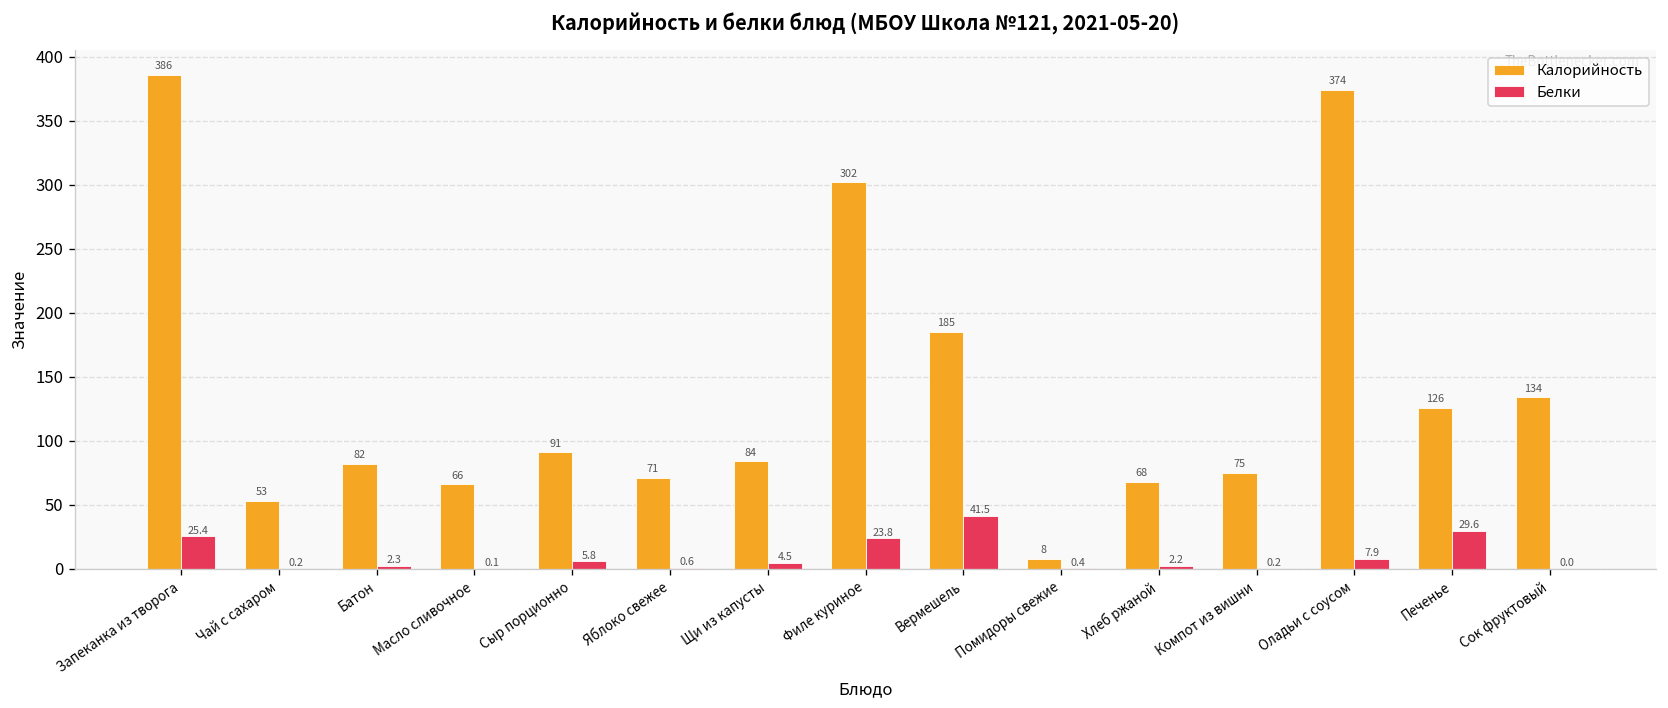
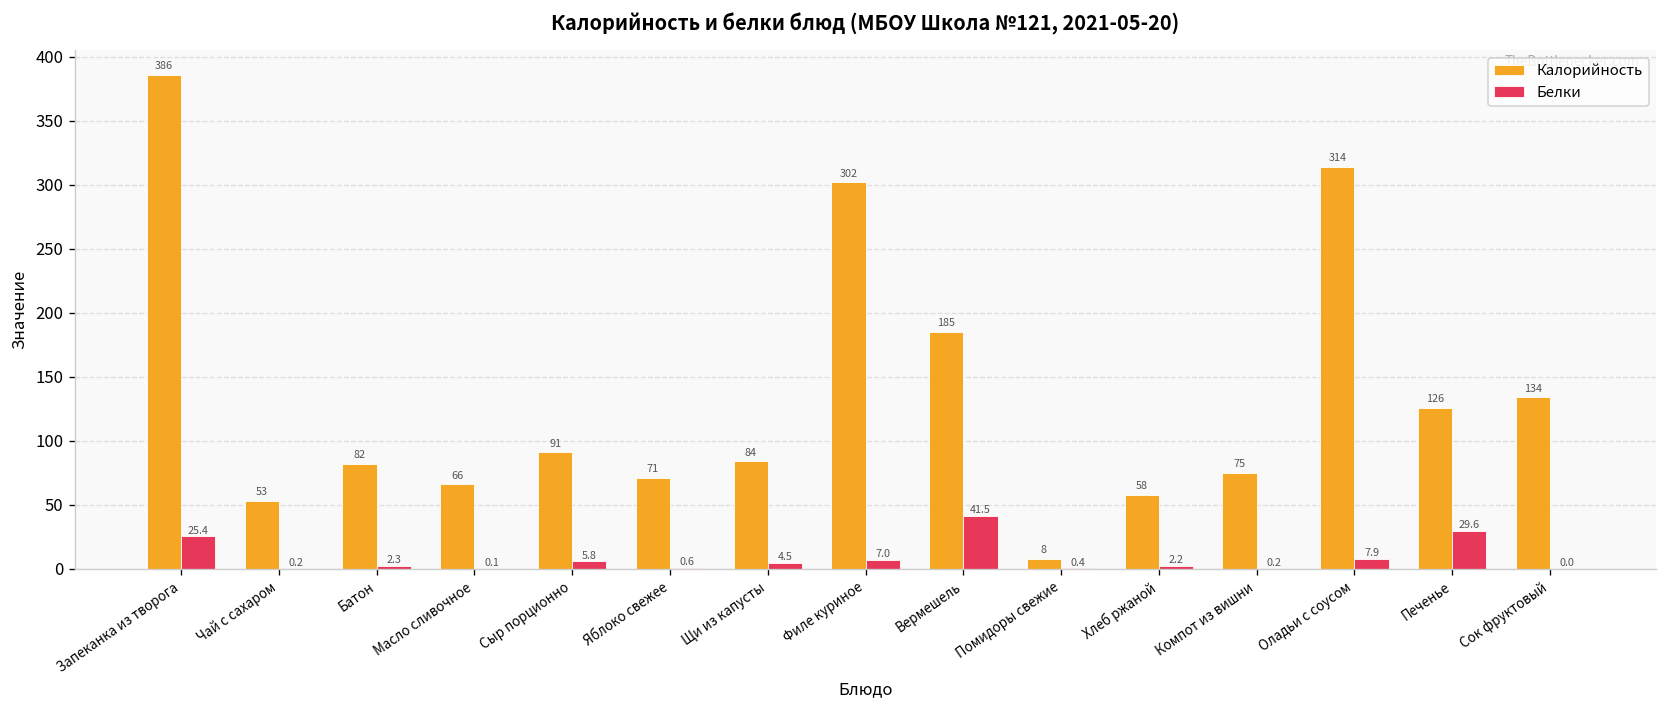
Белки, Филе куриное: 23.8 -> 7.0
Калорийность, Хлеб ржаной: 68 -> 58
Калорийность, Оладьи с соусом: 374 -> 314
